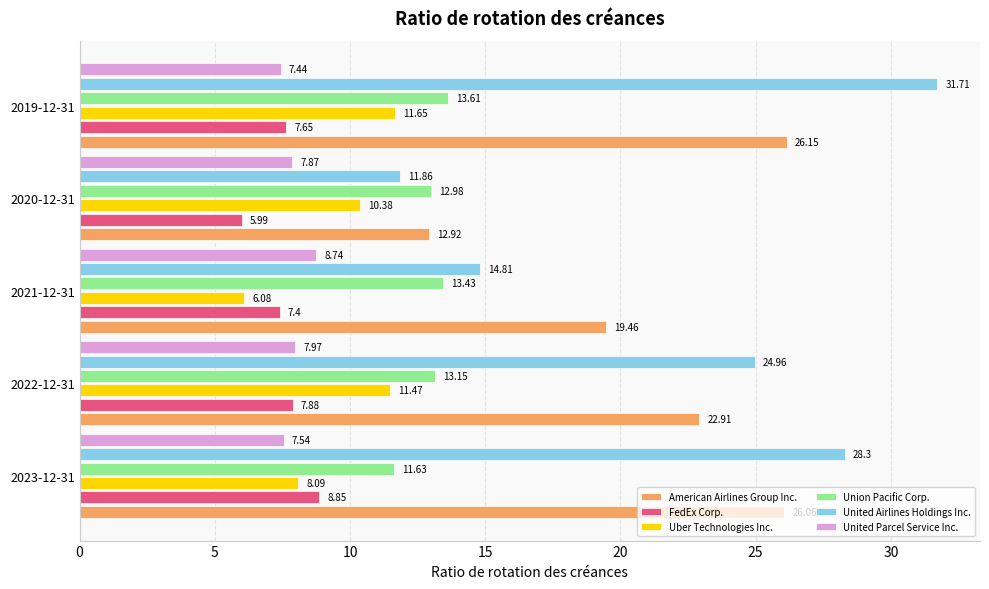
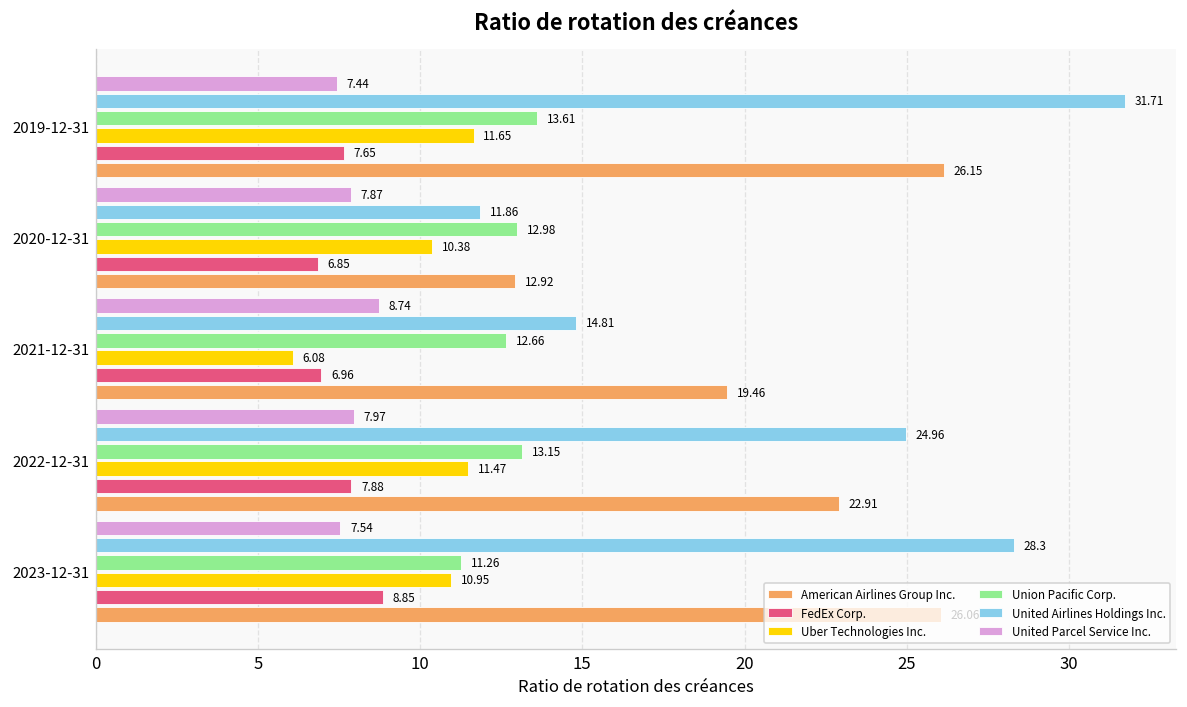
FedEx Corp., 2020-12-31: 5.99 -> 6.85
Union Pacific Corp., 2021-12-31: 13.43 -> 12.66
FedEx Corp., 2021-12-31: 7.4 -> 6.96
Union Pacific Corp., 2023-12-31: 11.63 -> 11.26
Uber Technologies Inc., 2023-12-31: 8.09 -> 10.95
